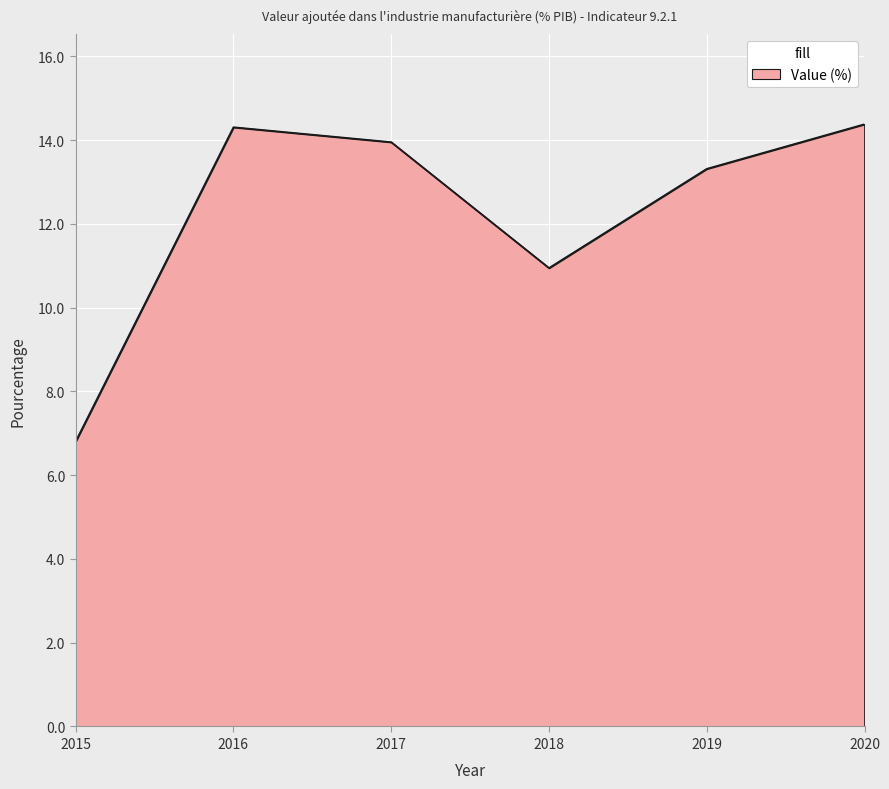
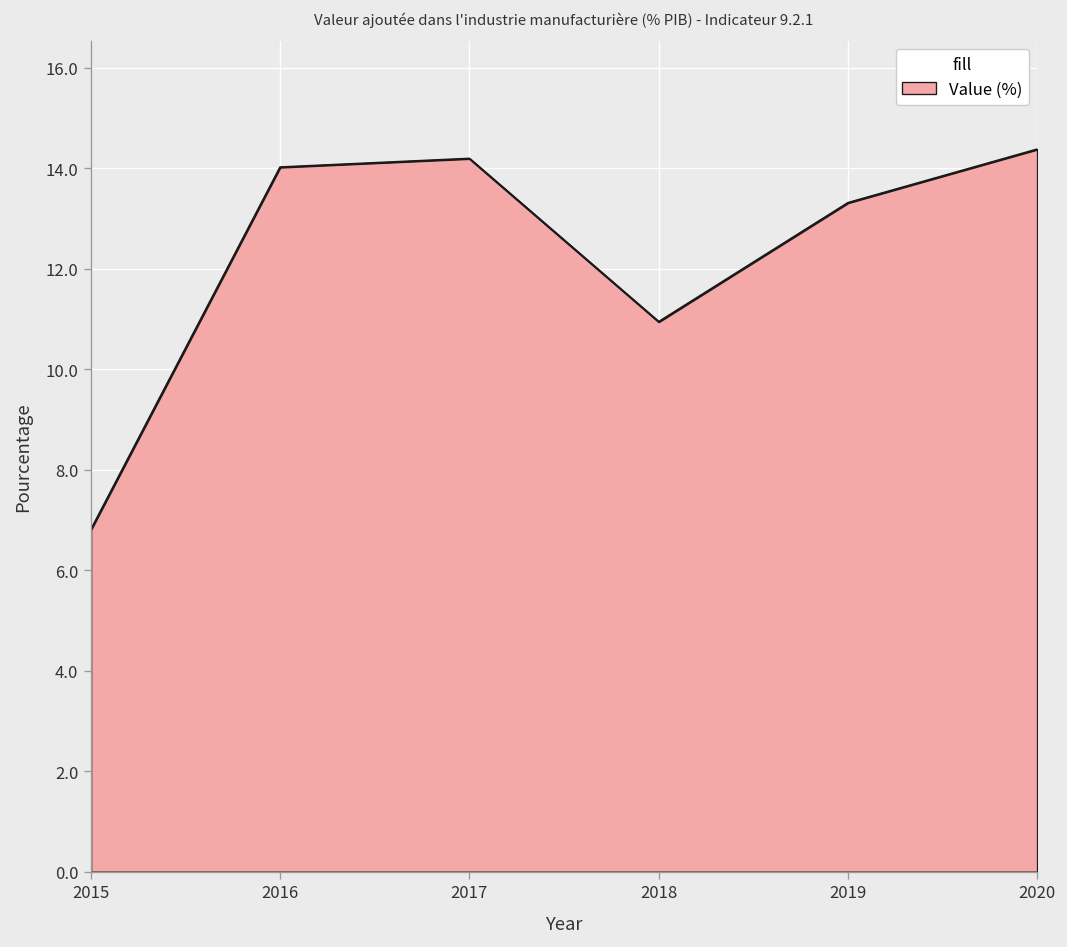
2016: 14.3 -> 14.0
2017: 14.0 -> 14.2
